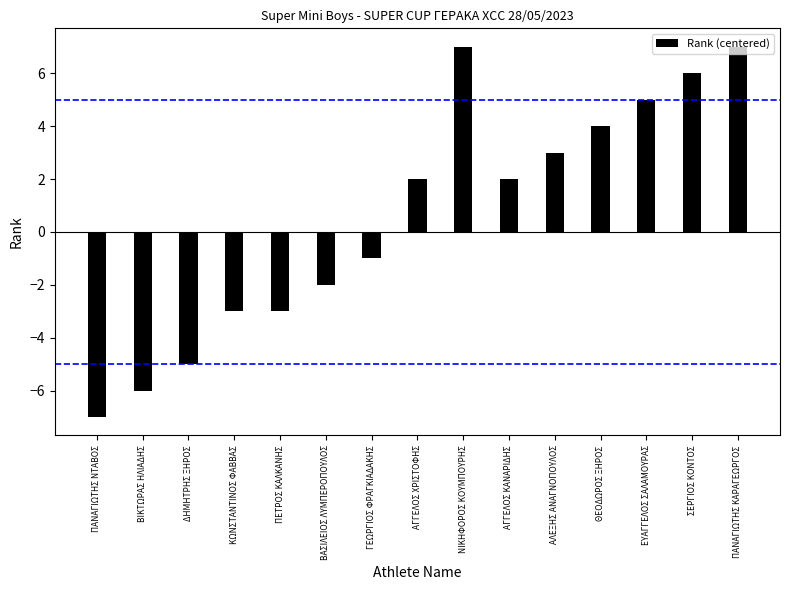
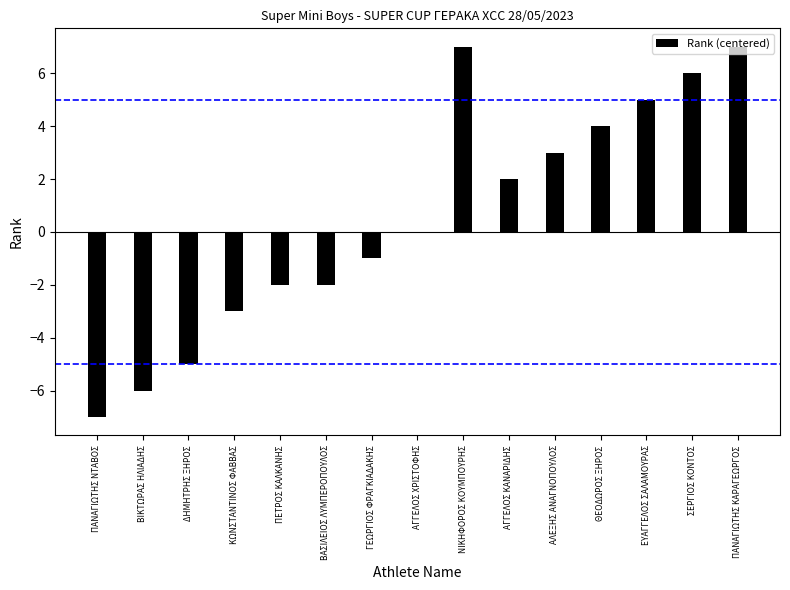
ΠΕΤΡΟΣ ΚΑΛΚΑΝΗΣ: -3.0 -> -2.0
ΑΓΓΕΛΟΣ ΧΡΙΣΤΟΦΗΣ: 2.0 -> 0.0
